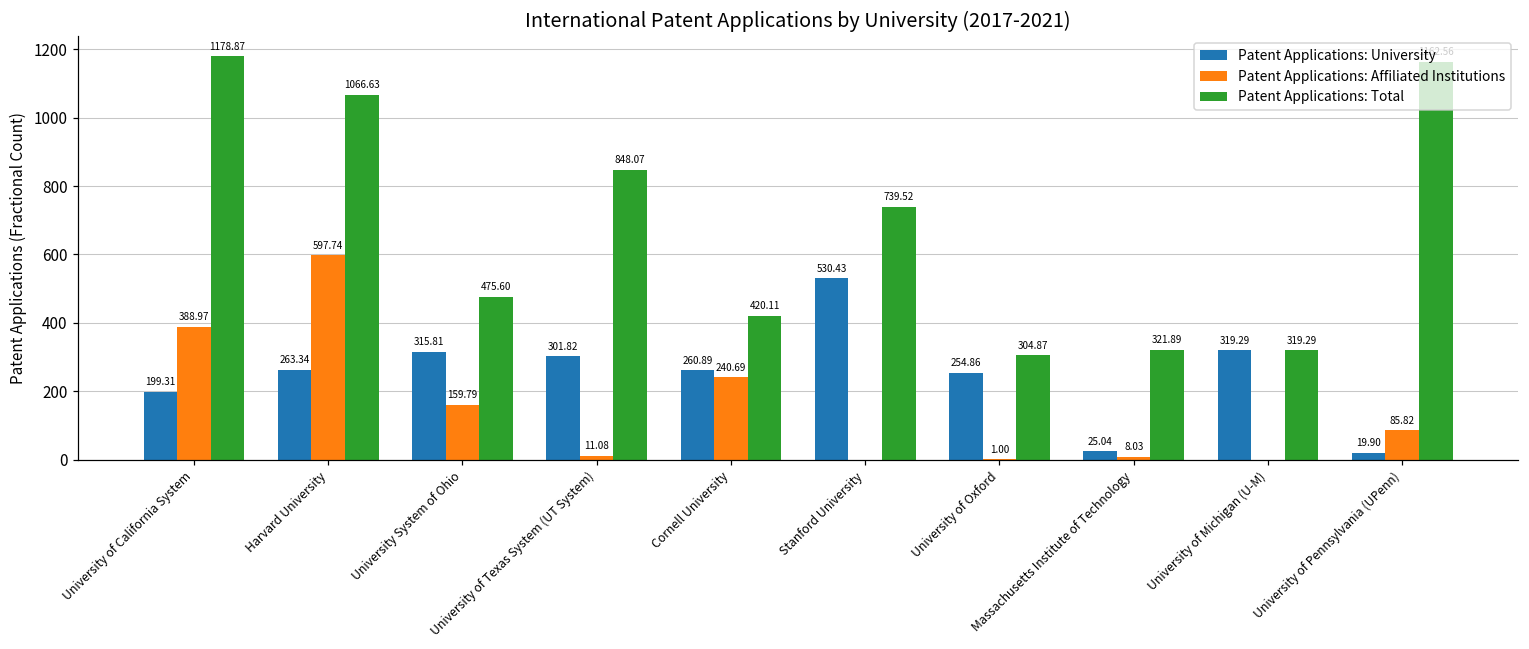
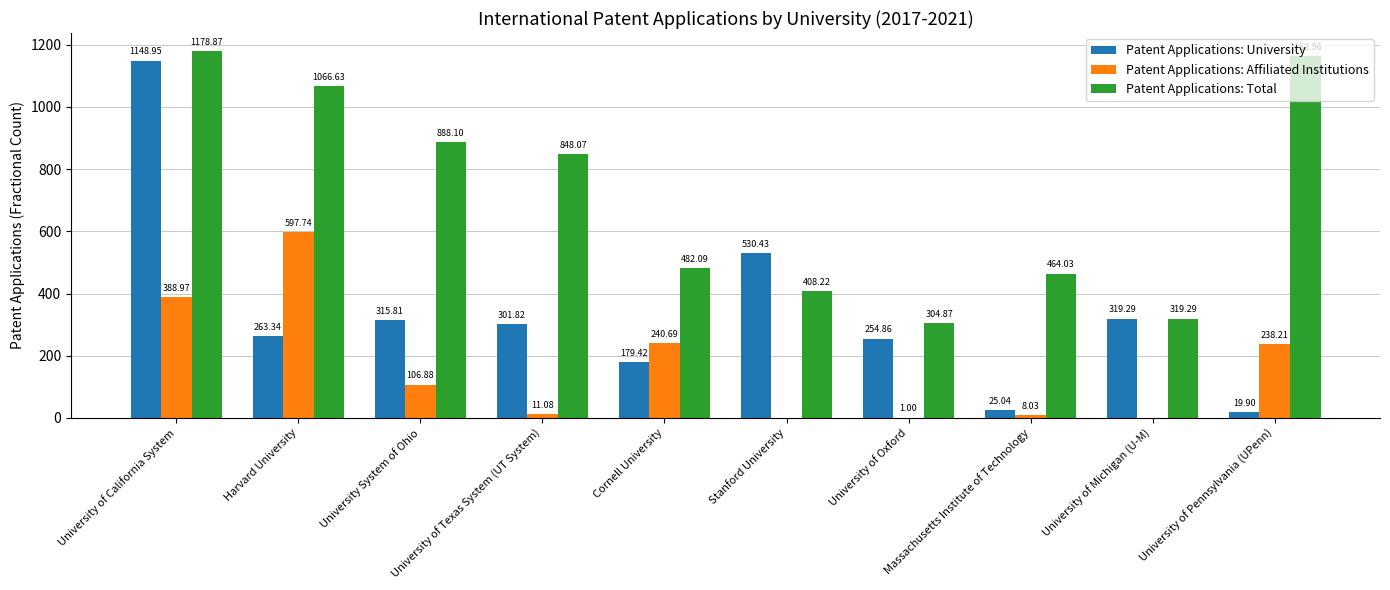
Patent Applications: University, University of California System: 199.31 -> 1148.95
Patent Applications: Affiliated Institutions, University System of Ohio: 159.79 -> 106.88
Patent Applications: Total, University System of Ohio: 475.60 -> 888.10
Patent Applications: University, Cornell University: 260.89 -> 179.42
Patent Applications: Total, Cornell University: 420.11 -> 482.09
Patent Applications: Total, Stanford University: 739.52 -> 408.22
Patent Applications: Total, Massachusetts Institute of Technology: 321.89 -> 464.03
Patent Applications: Affiliated Institutions, University of Pennsylvania (UPenn): 85.82 -> 238.21
